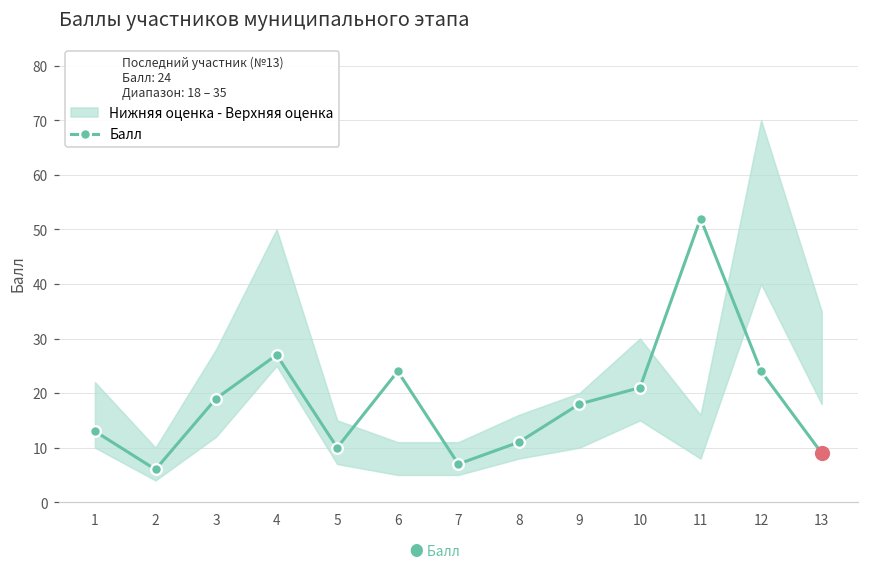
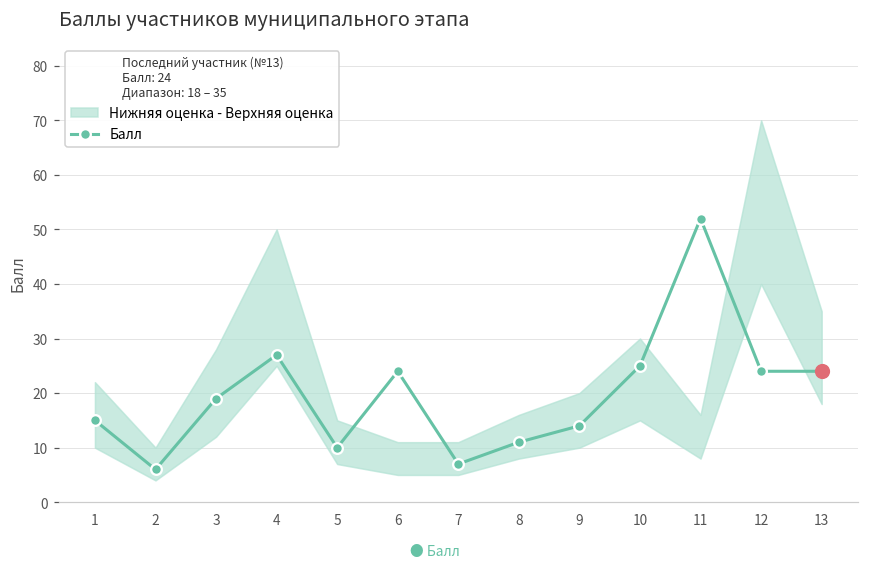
Балл, 1: 13 -> 15
Балл, 9: 18 -> 14
Балл, 10: 21 -> 25
Балл, 13: 9 -> 24
